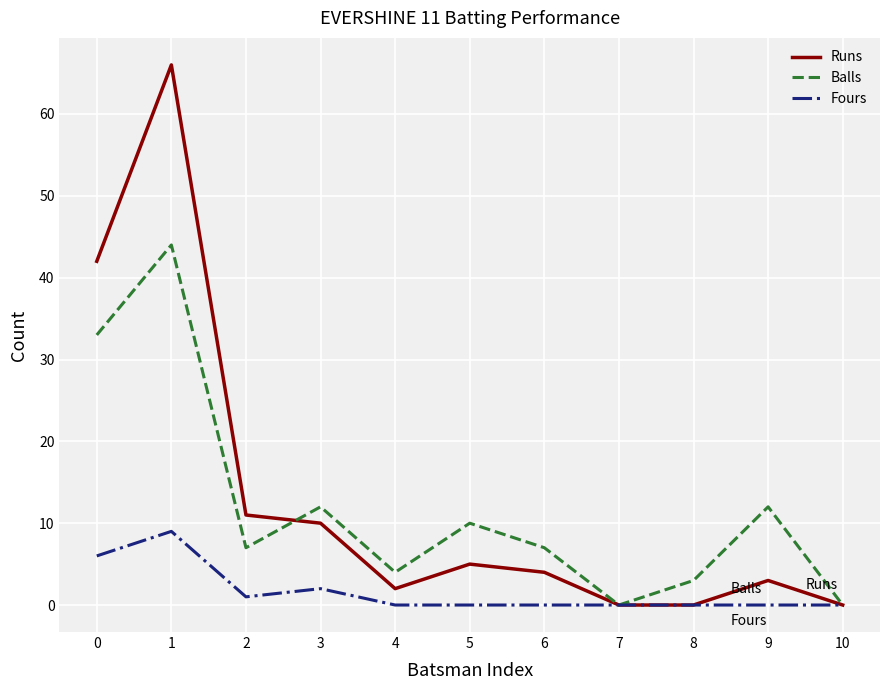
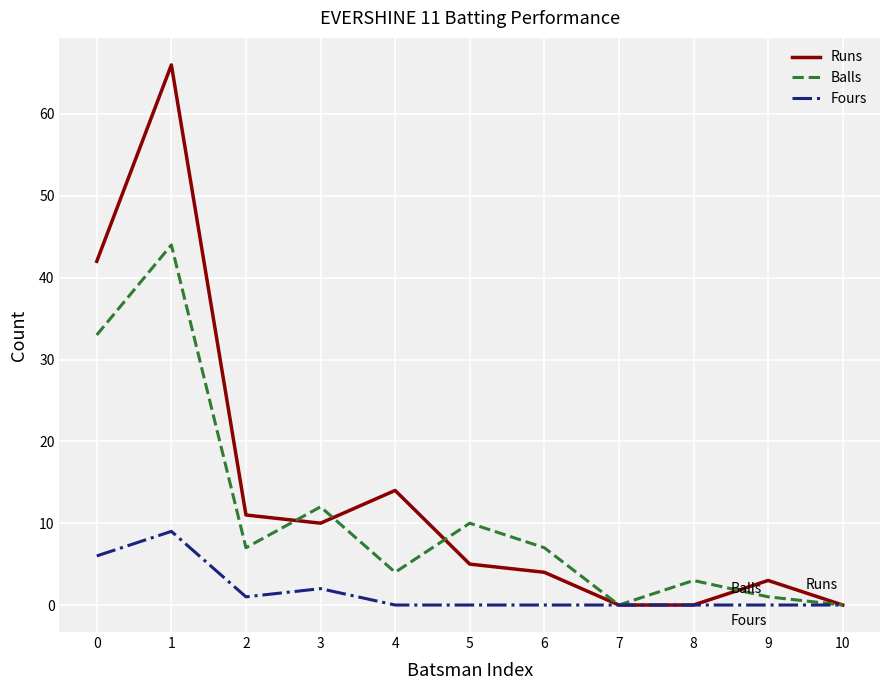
Runs, 4: 2 -> 14
Balls, 9: 12 -> 1
